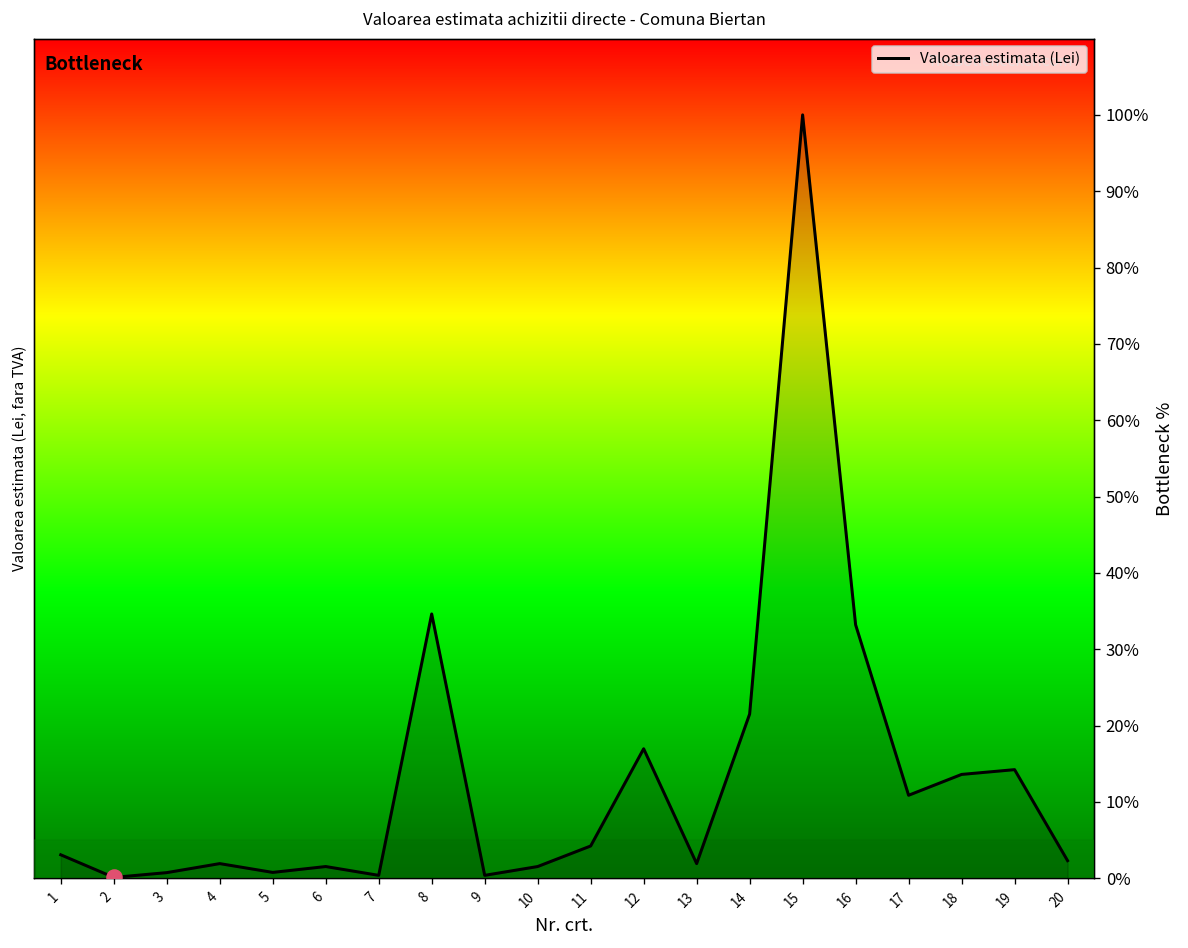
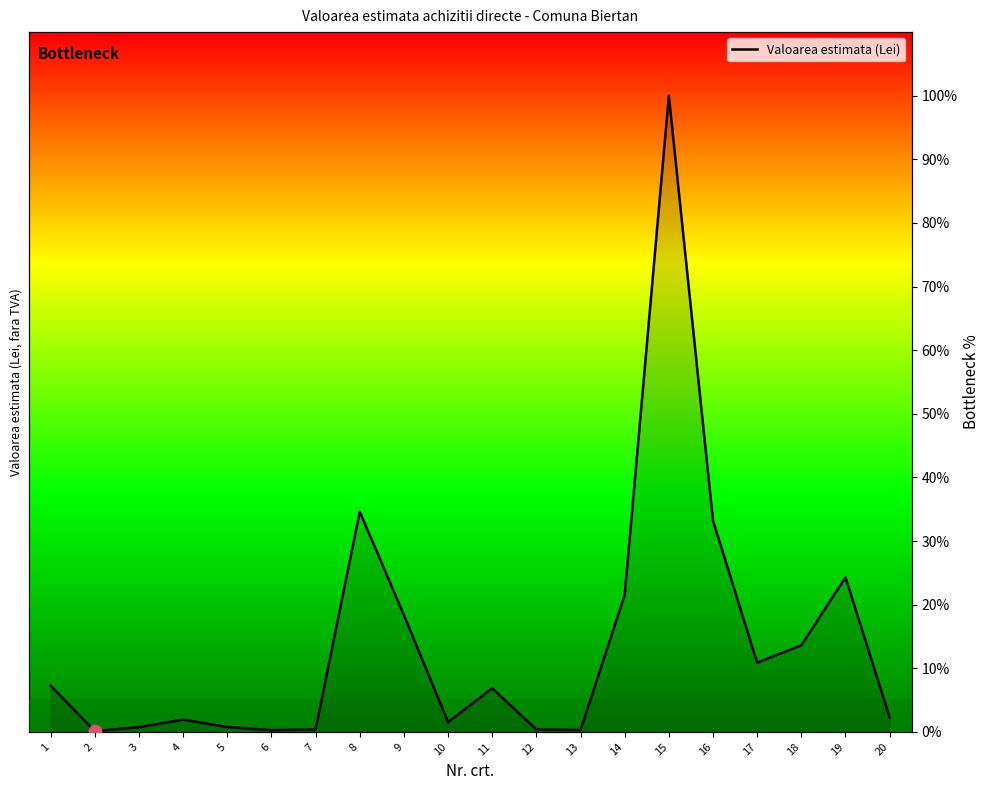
Valoarea estimata (Lei), 1: 3% -> 7%
Valoarea estimata (Lei), 6: 2% -> 0%
Valoarea estimata (Lei), 9: 0% -> 18%
Valoarea estimata (Lei), 11: 4% -> 7%
Valoarea estimata (Lei), 12: 17% -> 0%
Valoarea estimata (Lei), 13: 2% -> 0%
Valoarea estimata (Lei), 19: 14% -> 24%
